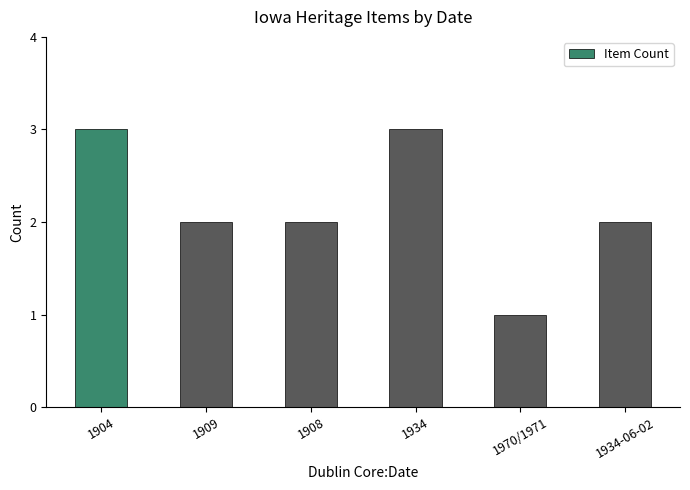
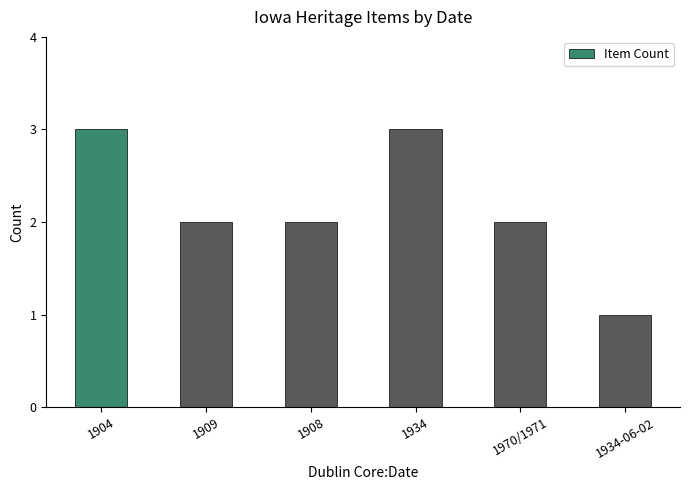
1970/1971: 1 -> 2
1934-06-02: 2 -> 1
